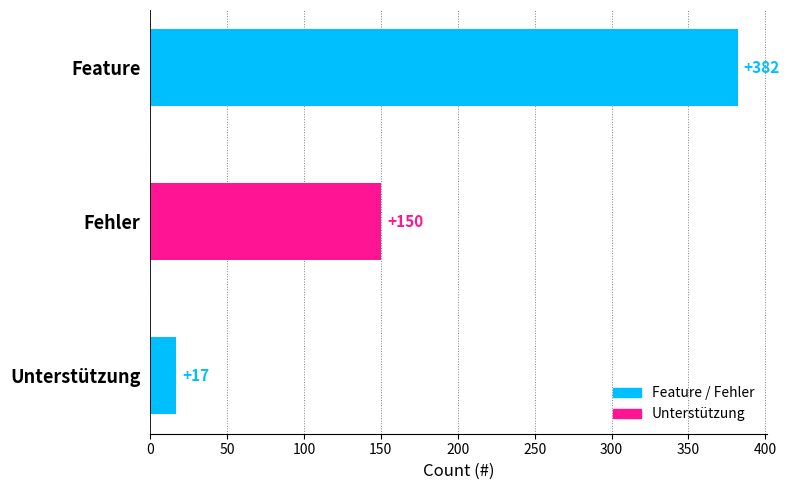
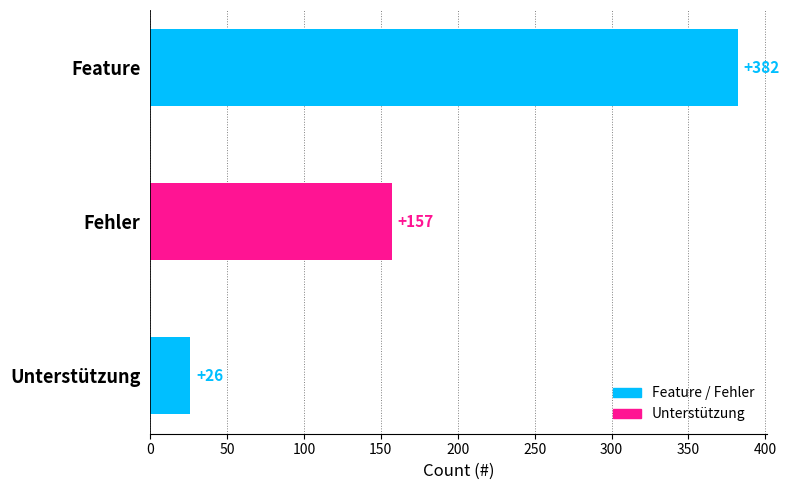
Fehler: +150 -> +157
Unterstützung: +17 -> +26
